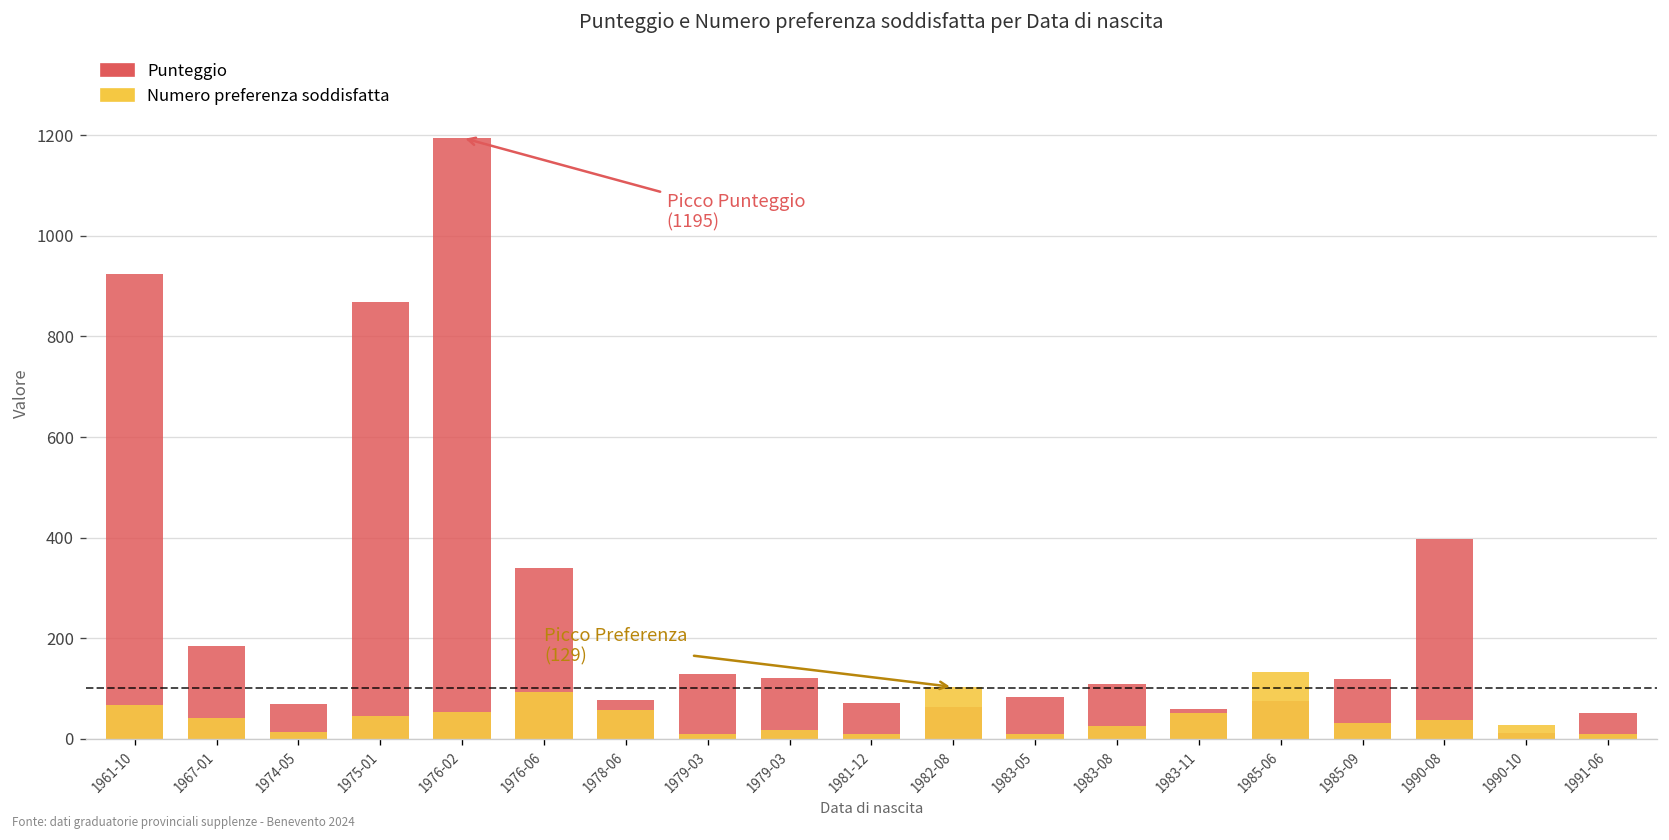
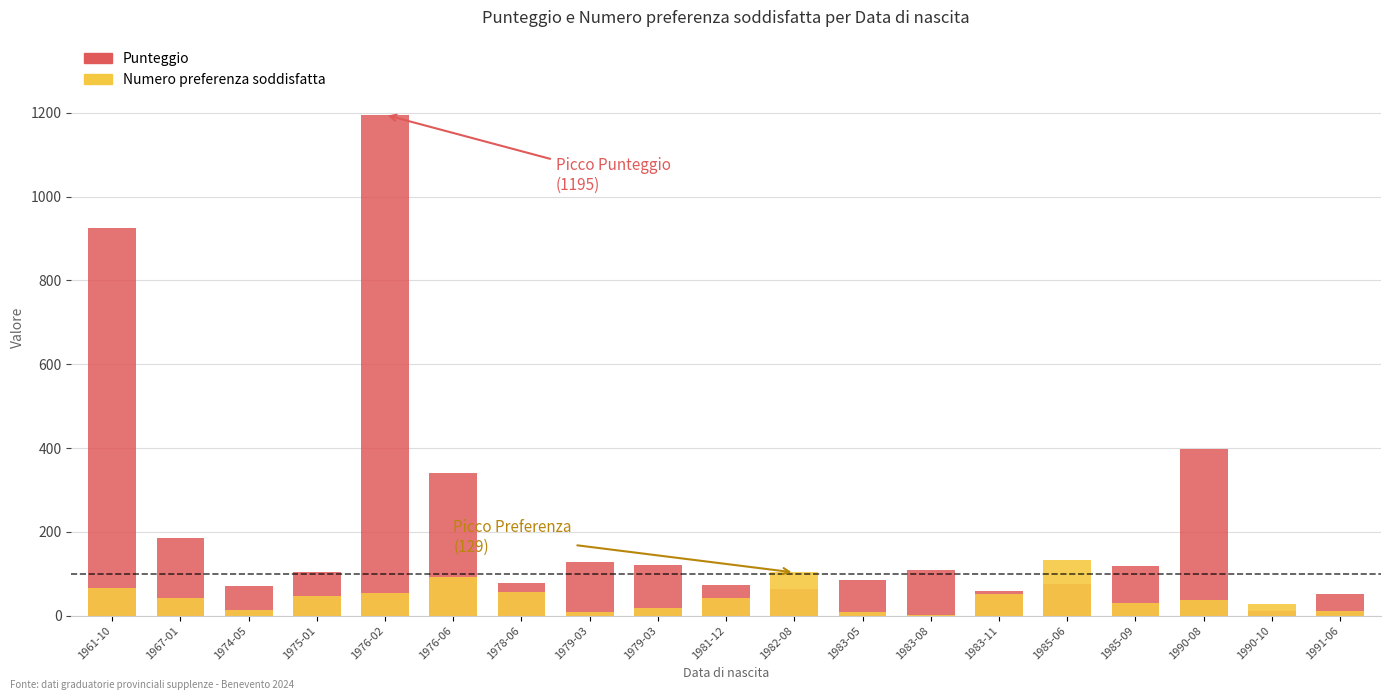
Punteggio, 1975-01: 870 -> 100
Numero preferenza soddisfatta, 1981-12: 10 -> 40
Numero preferenza soddisfatta, 1983-08: 30 -> 0
